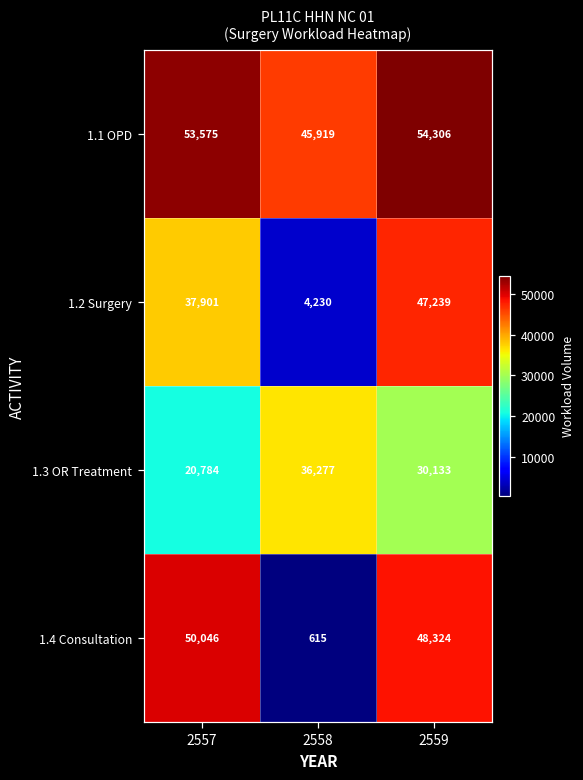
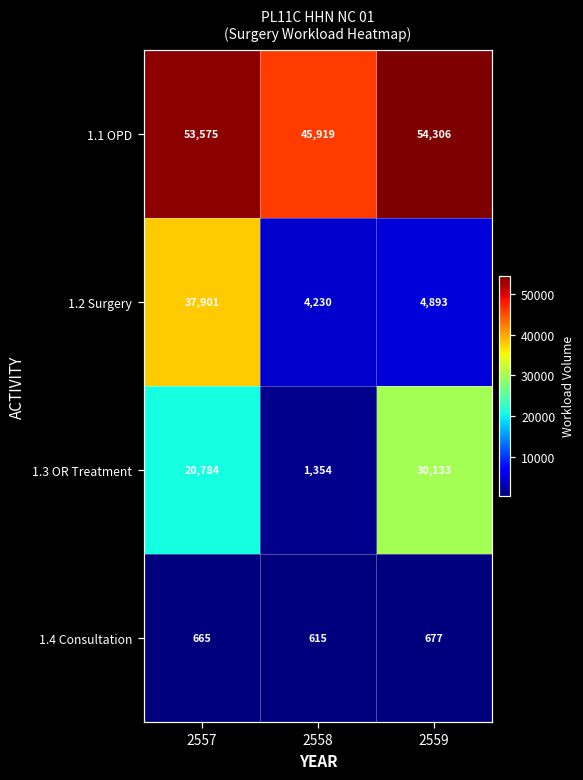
1.2 Surgery, 2559: 47,239 -> 4,893
1.3 OR Treatment, 2558: 36,277 -> 1,354
1.4 Consultation, 2557: 50,046 -> 665
1.4 Consultation, 2559: 48,324 -> 677
